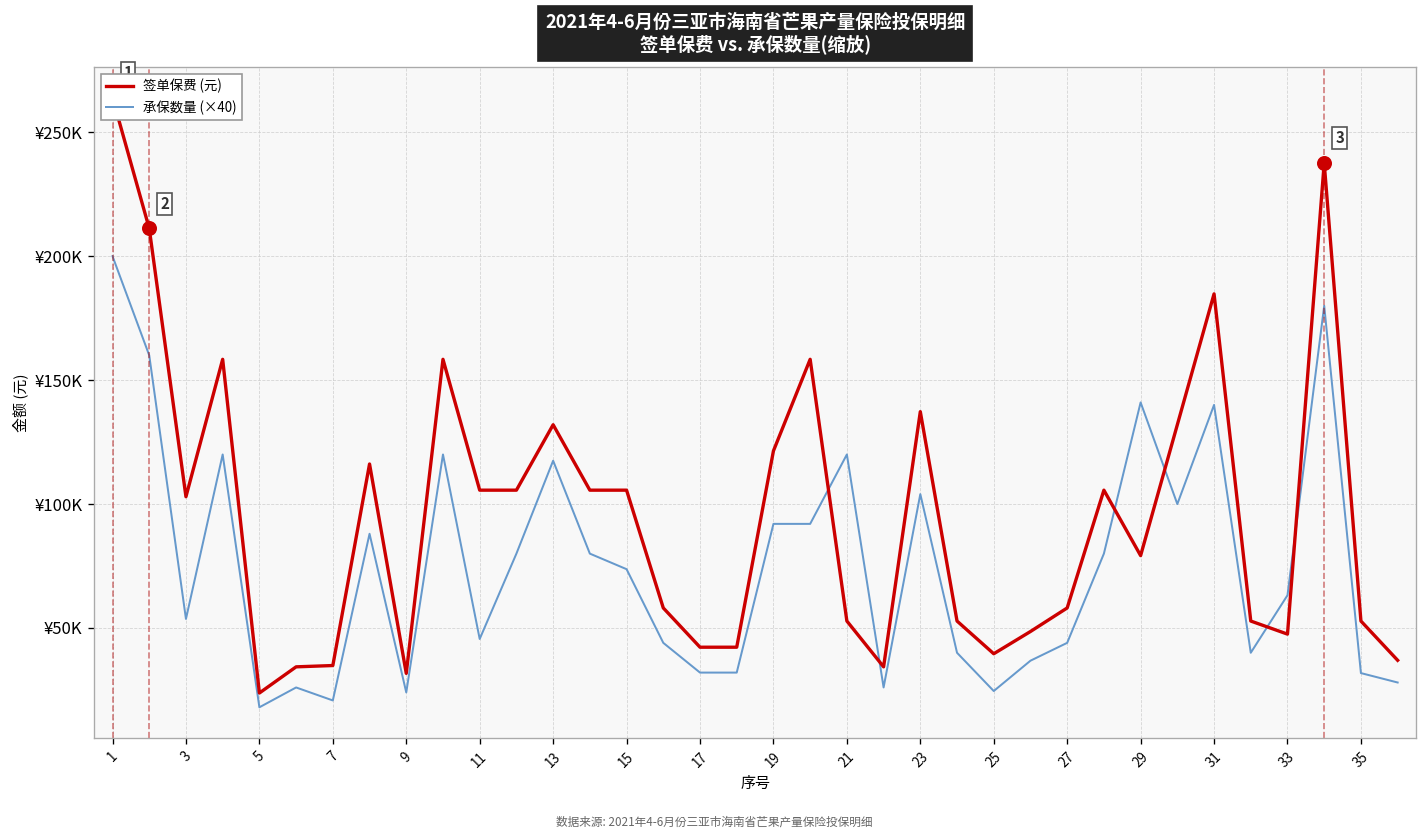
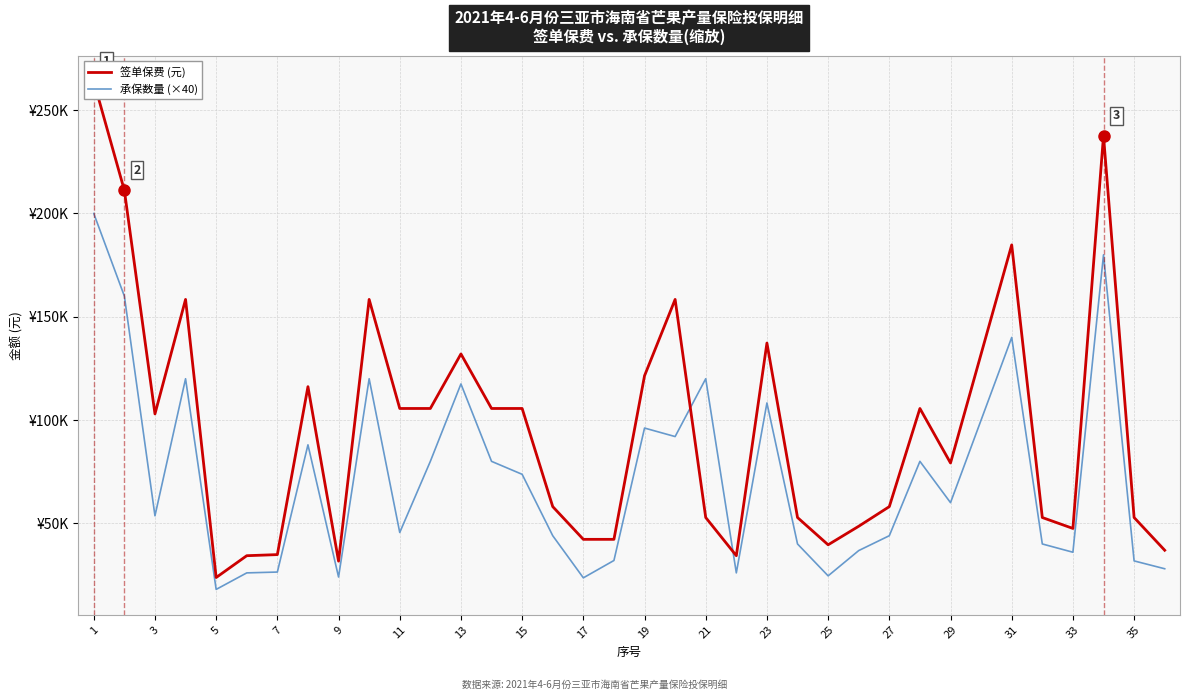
承保数量 (×40), 7: ¥21000 -> ¥26000
承保数量 (×40), 17: ¥32000 -> ¥24000
承保数量 (×40), 19: ¥92000 -> ¥96000
承保数量 (×40), 23: ¥104000 -> ¥108000
承保数量 (×40), 29: ¥141000 -> ¥60000
承保数量 (×40), 33: ¥63000 -> ¥36000
